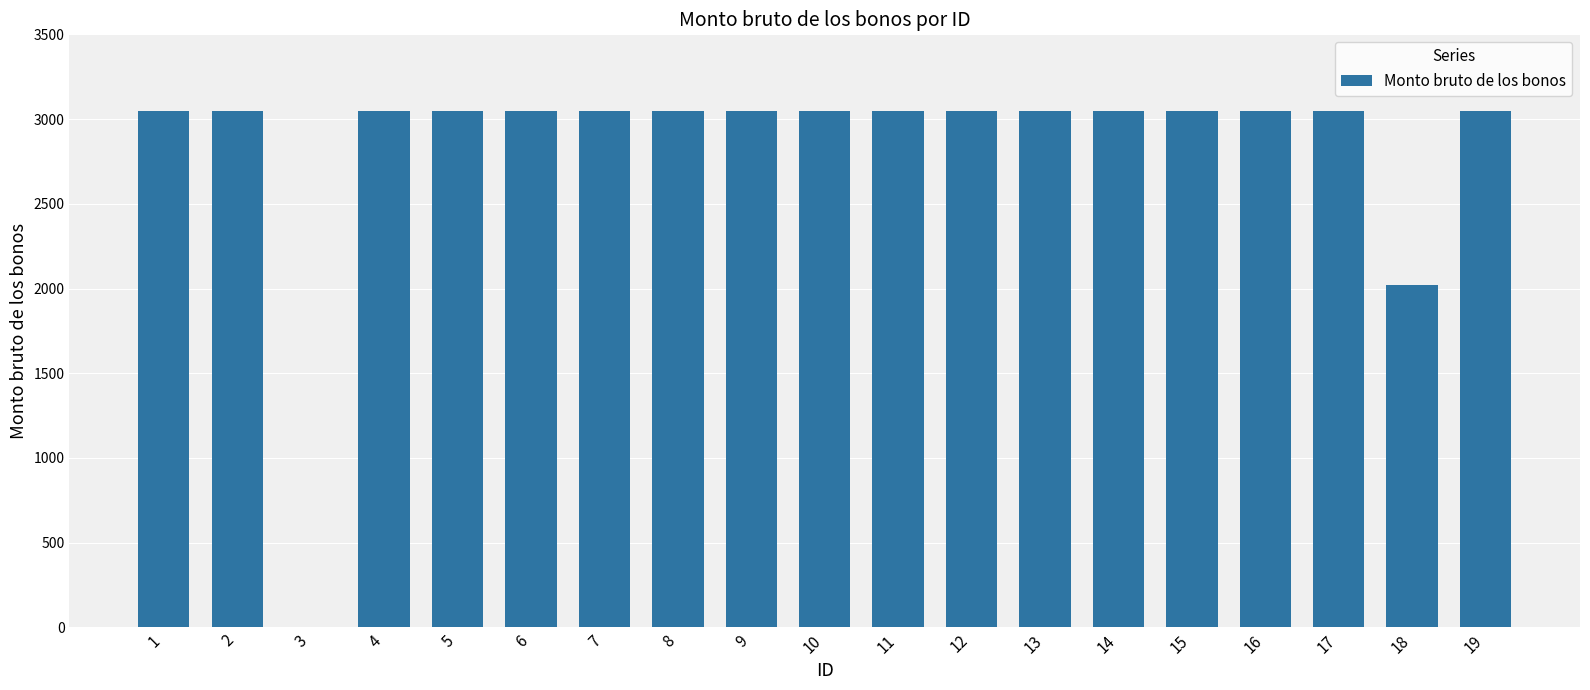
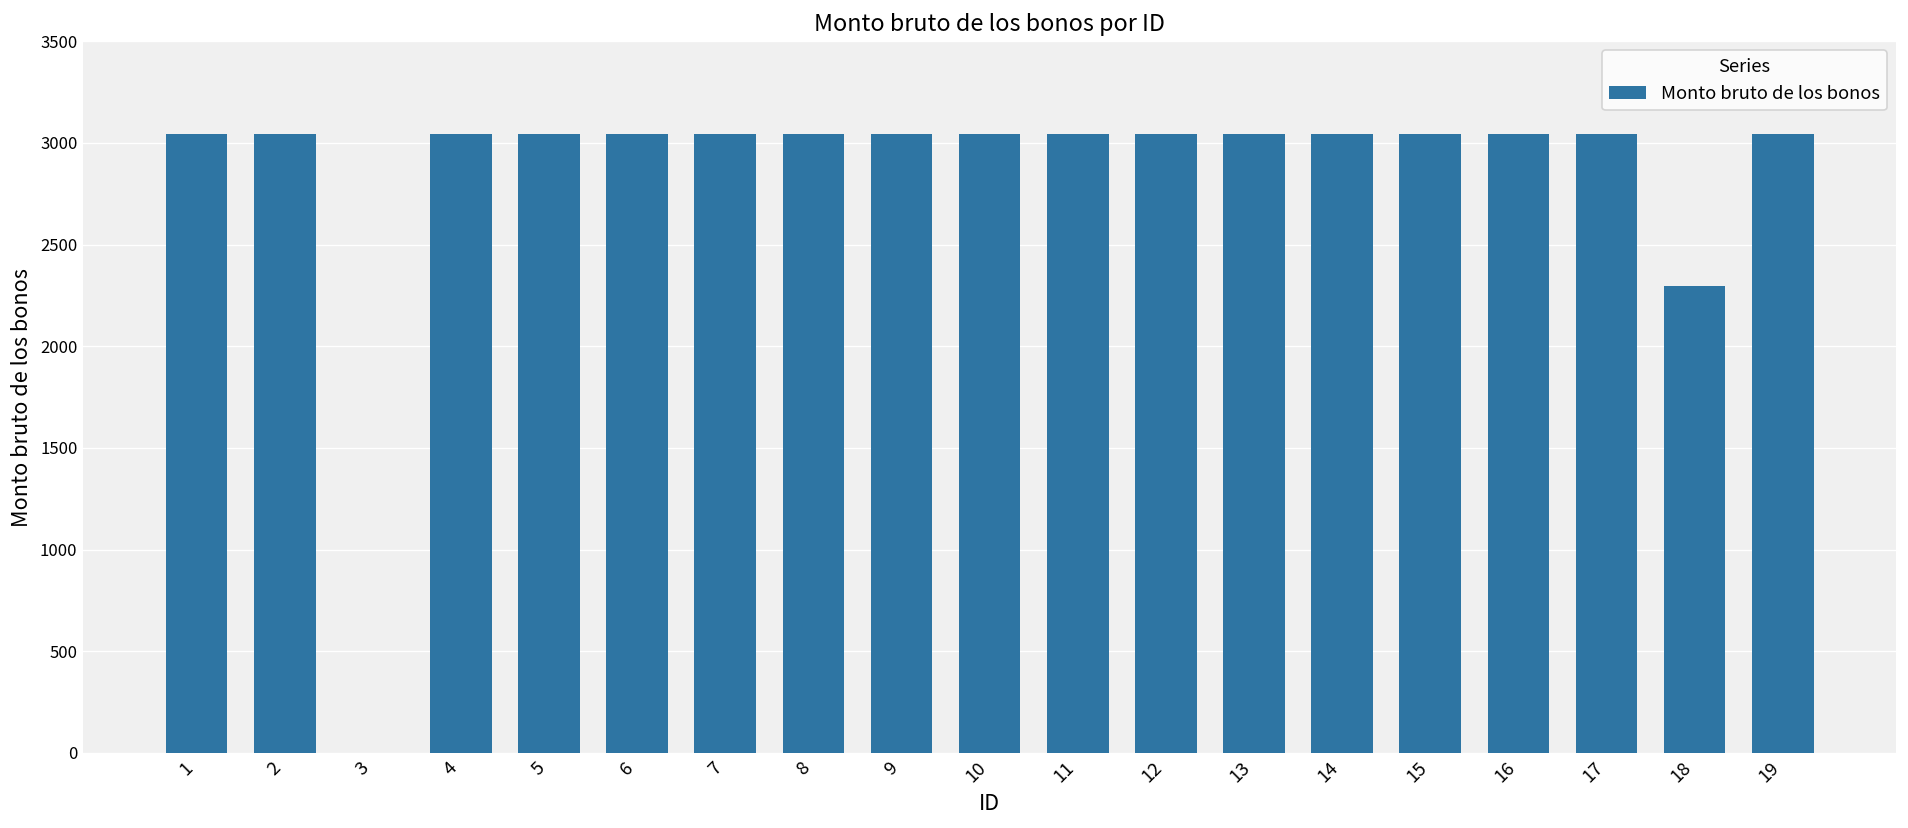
18: 2020 -> 2290
